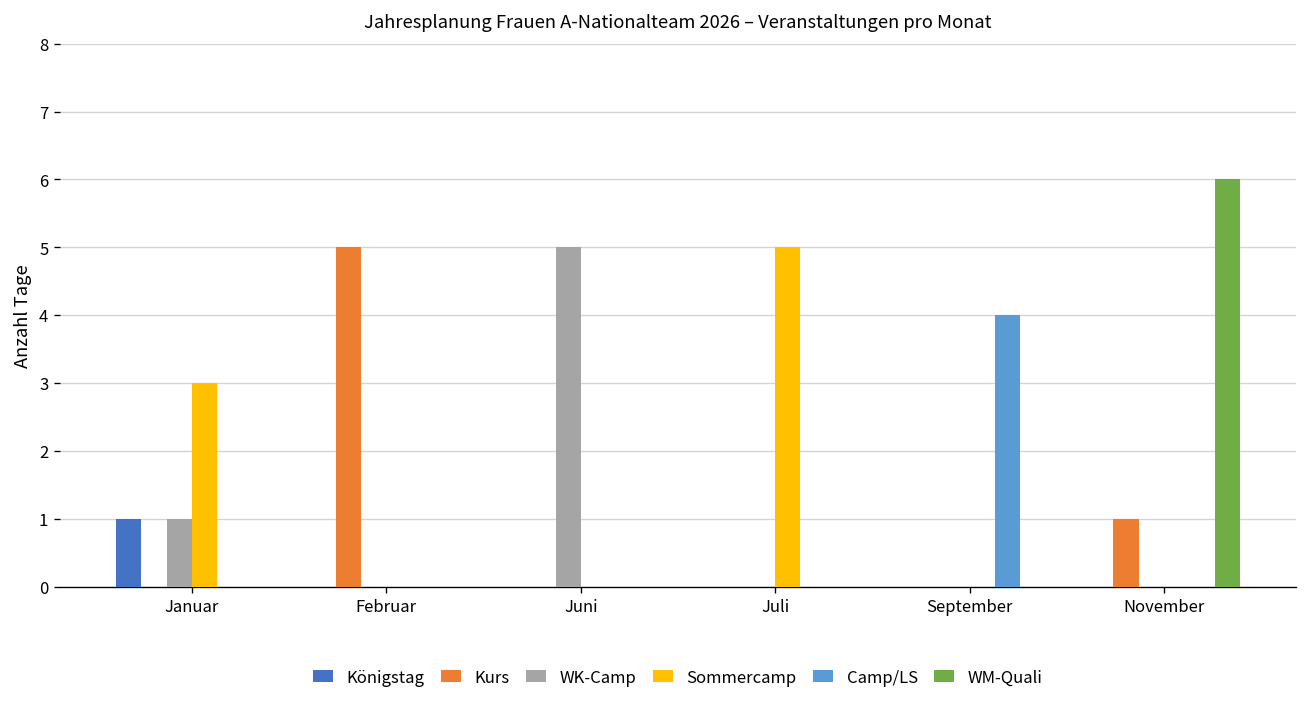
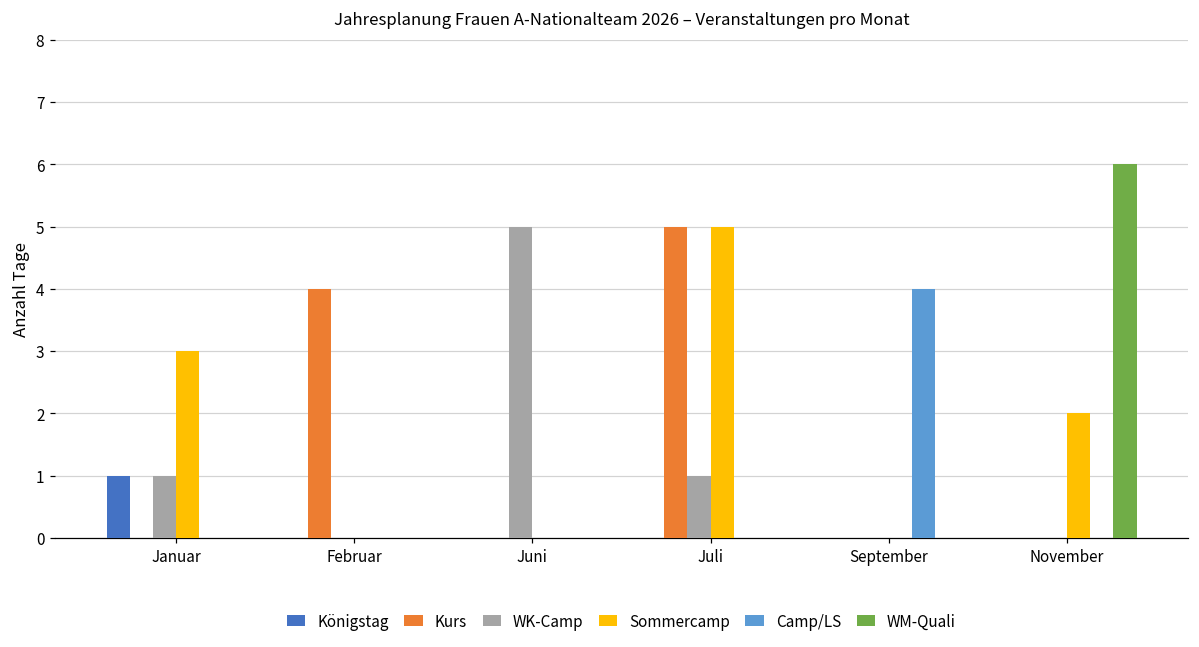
Kurs, Februar: 5 -> 4
Kurs, Juli: 0 -> 5
WK-Camp, Juli: 0 -> 1
Kurs, November: 1 -> 0
Sommercamp, November: 0 -> 2
